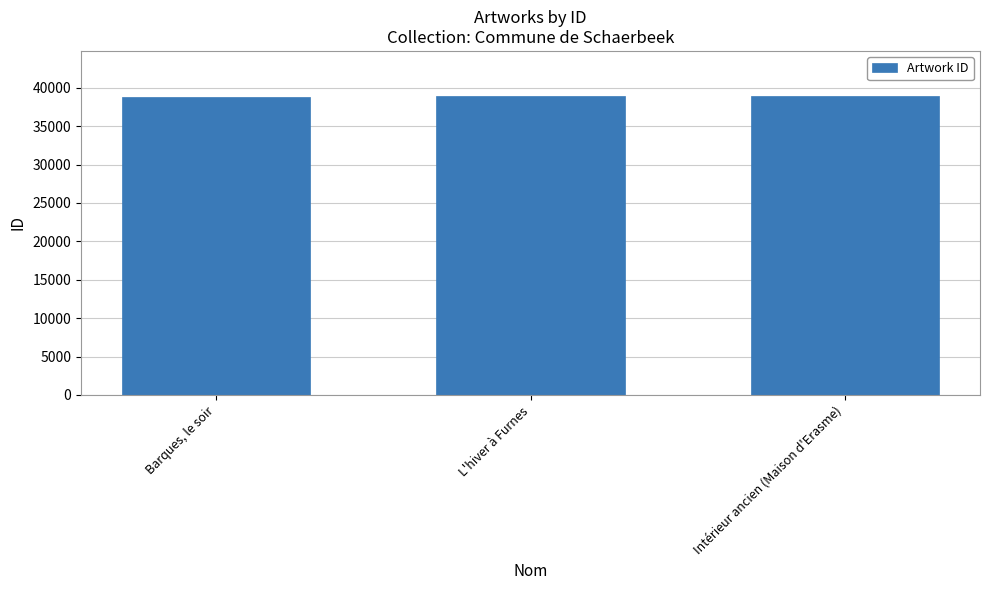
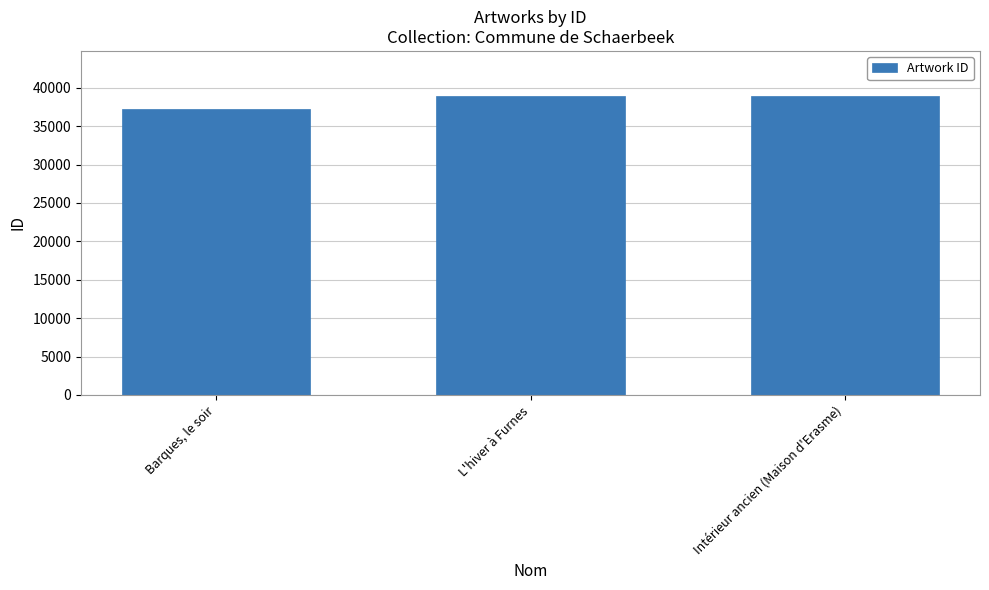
Barques, le soir: 39000 -> 37000
